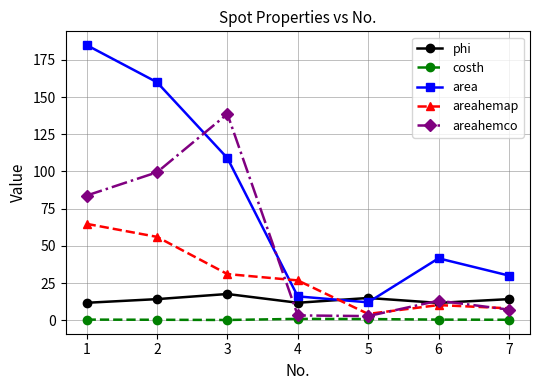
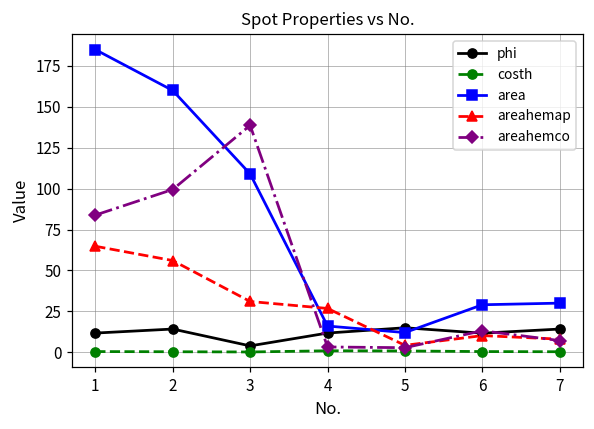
phi, 3: 18 -> 4
area, 6: 42 -> 29
